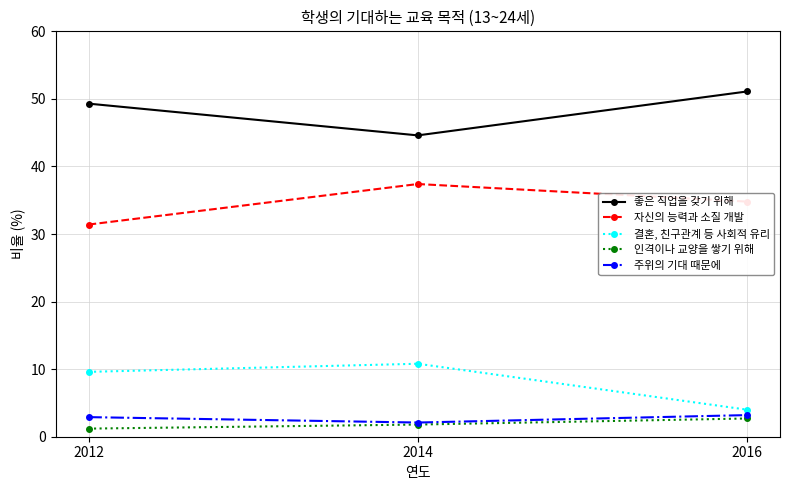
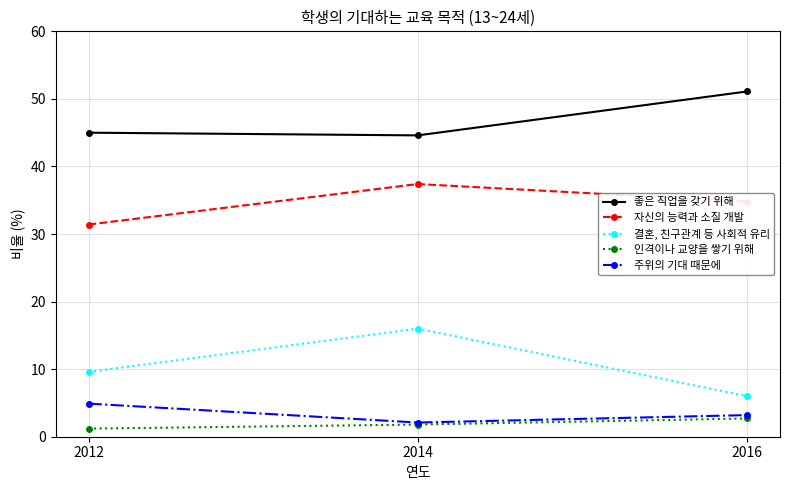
좋은 직업을 갖기 위해, 2012: 49 -> 45
주위의 기대 때문에, 2012: 3 -> 5
결혼, 친구관계 등 사회적 유리, 2014: 11 -> 16
결혼, 친구관계 등 사회적 유리, 2016: 4 -> 6
